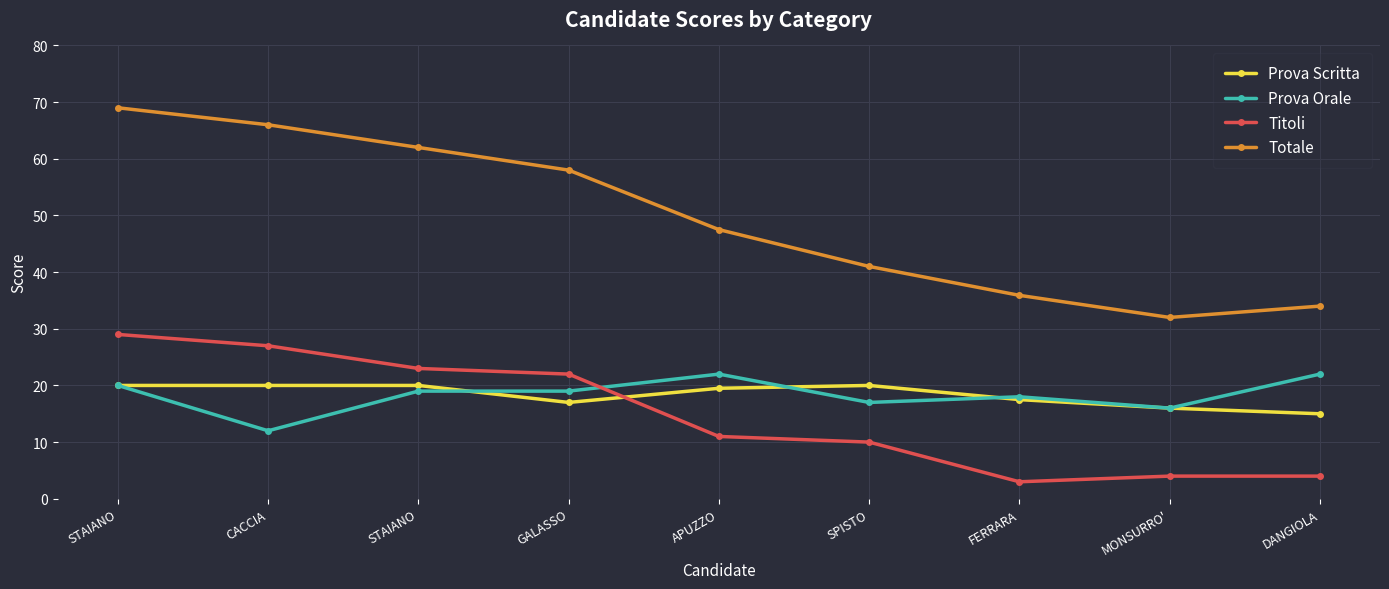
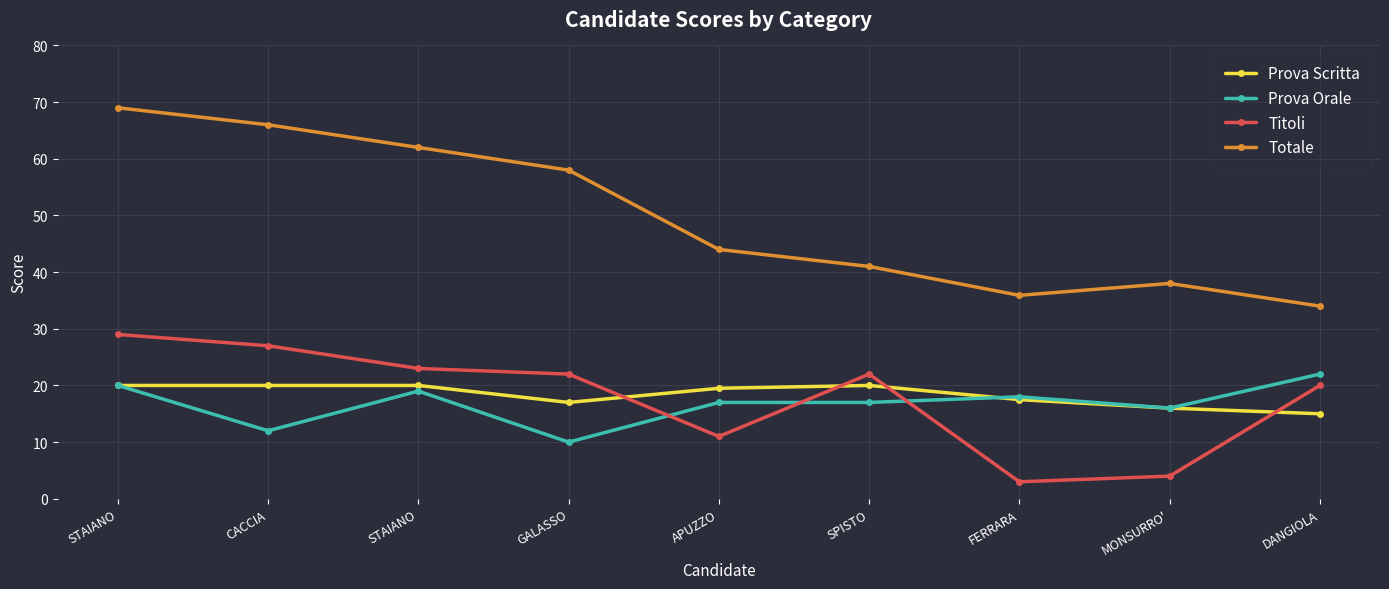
Prova Orale, GALASSO: 19 -> 10
Prova Orale, APUZZO: 22 -> 17
Totale, APUZZO: 48 -> 44
Titoli, SPISTO: 10 -> 22
Totale, MONSURRO': 32 -> 38
Titoli, DANGIOLA: 4 -> 20
